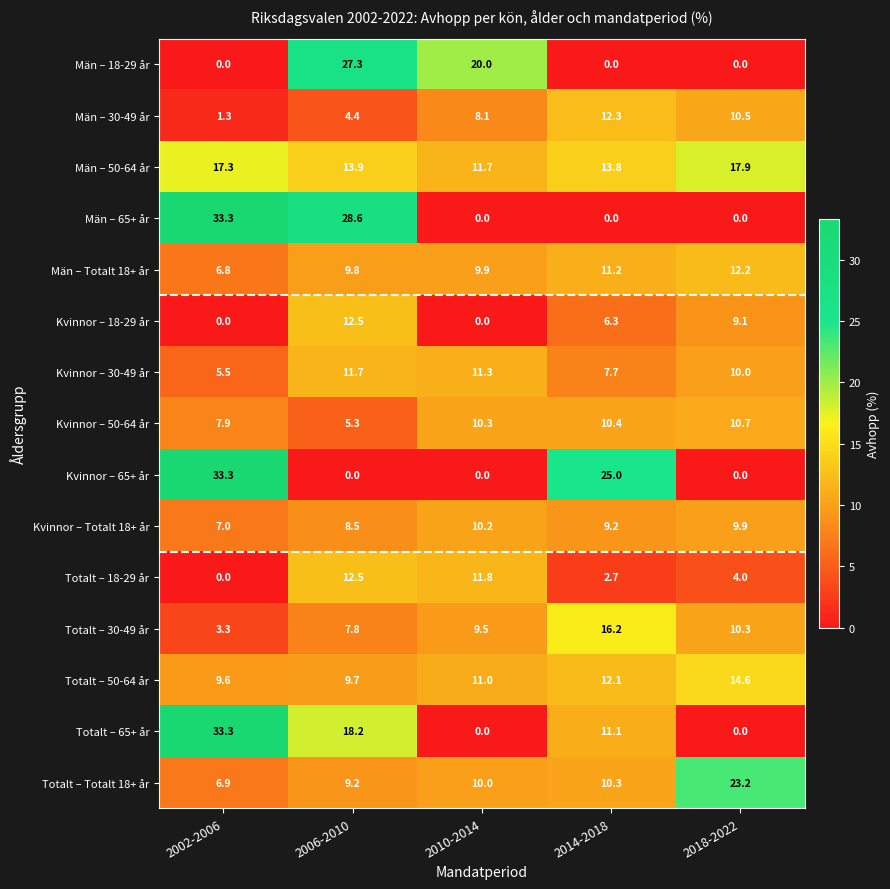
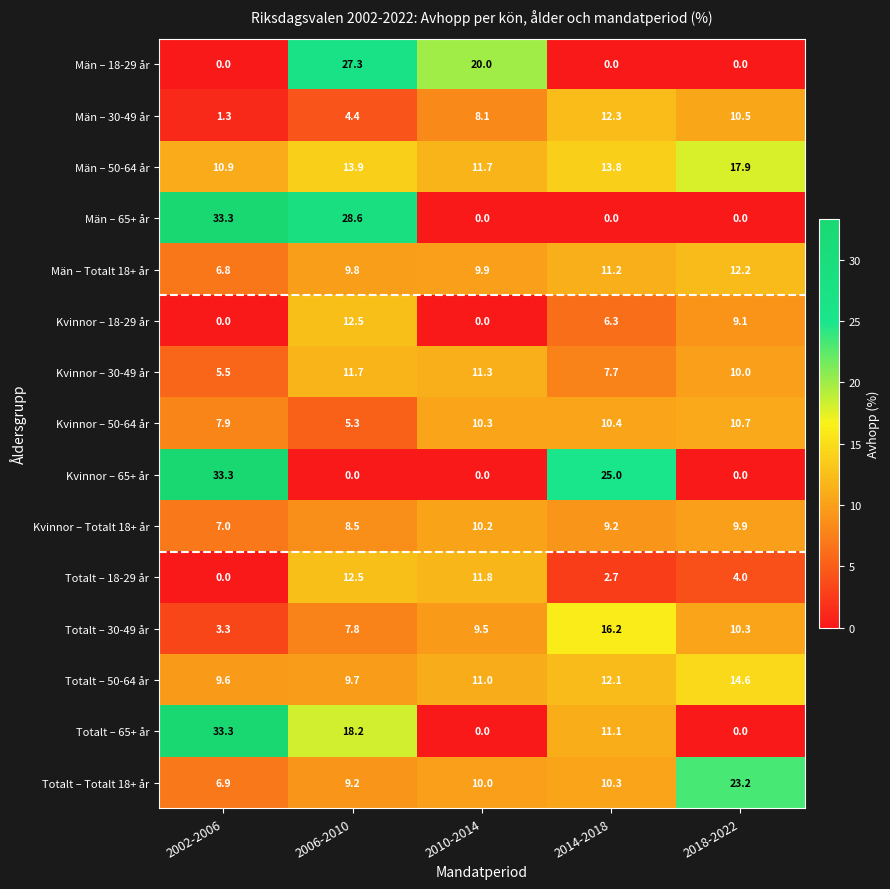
Män – 50-64 år, 2002-2006: 17.3 -> 10.9
